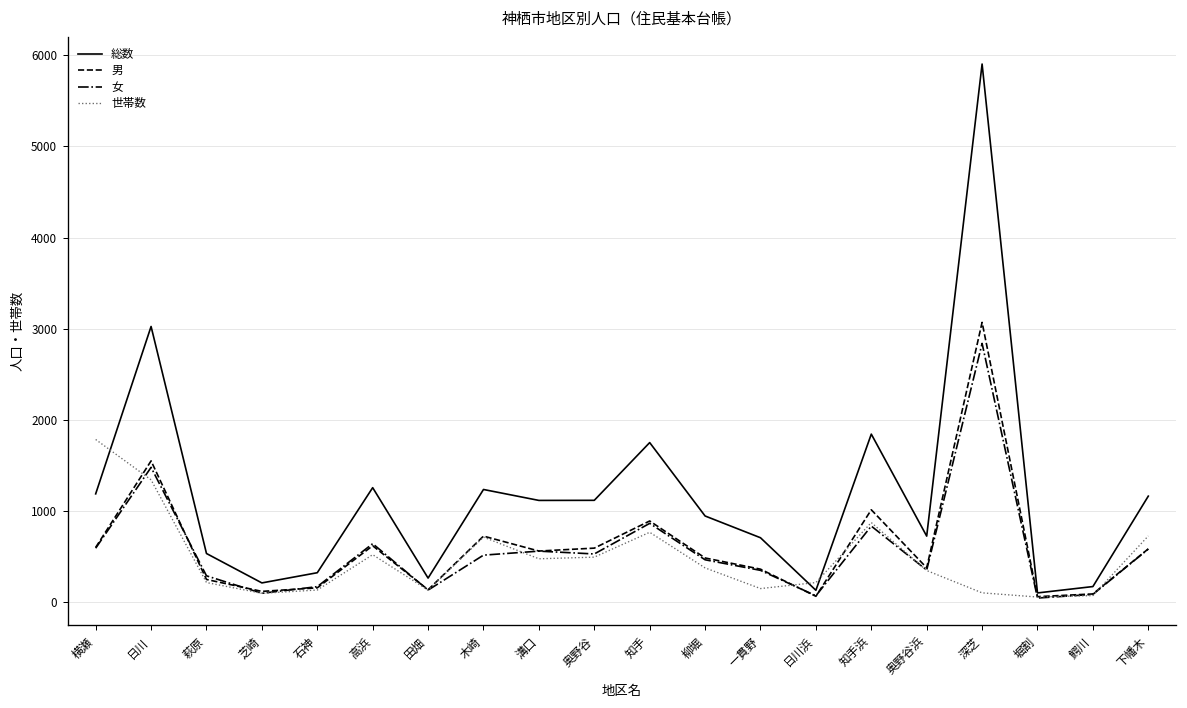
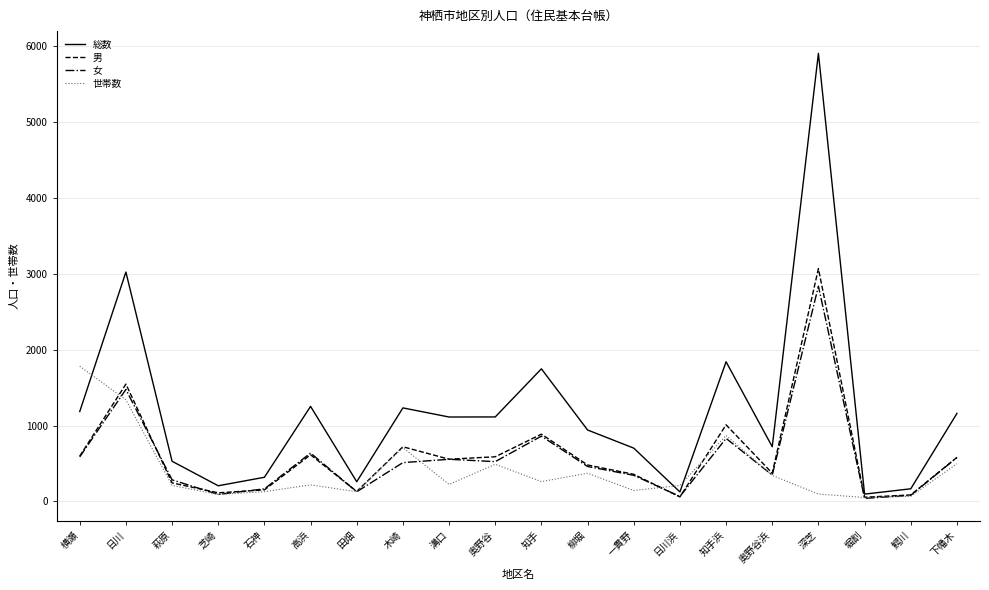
世帯数, 高浜: 500 -> 200
世帯数, 溝口: 500 -> 200
世帯数, 知手: 800 -> 300
世帯数, 下幡木: 700 -> 500
